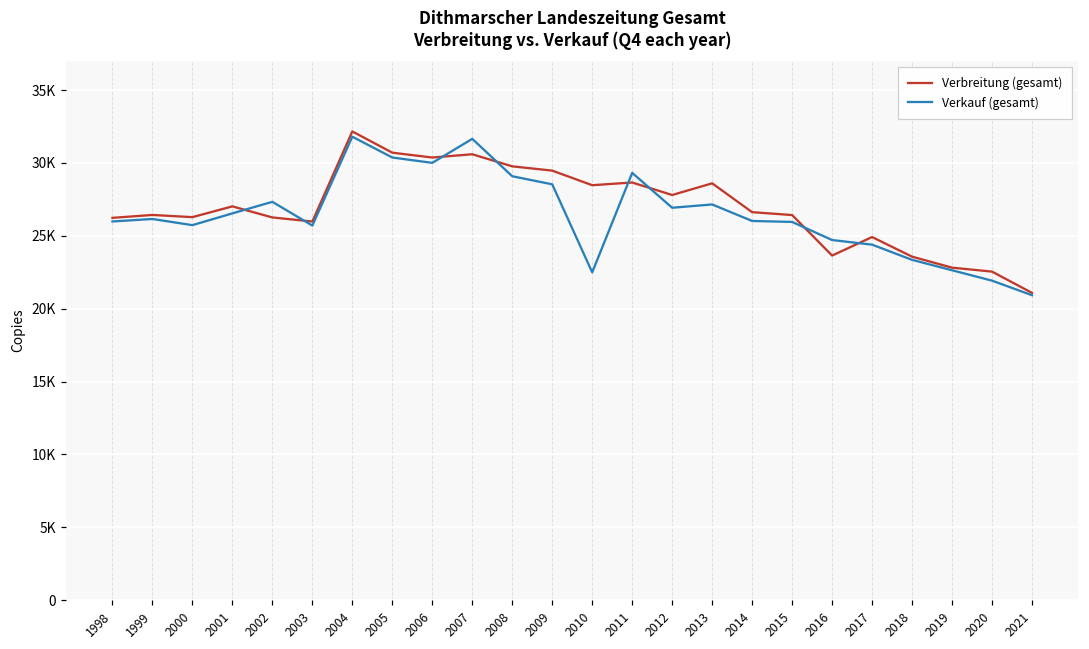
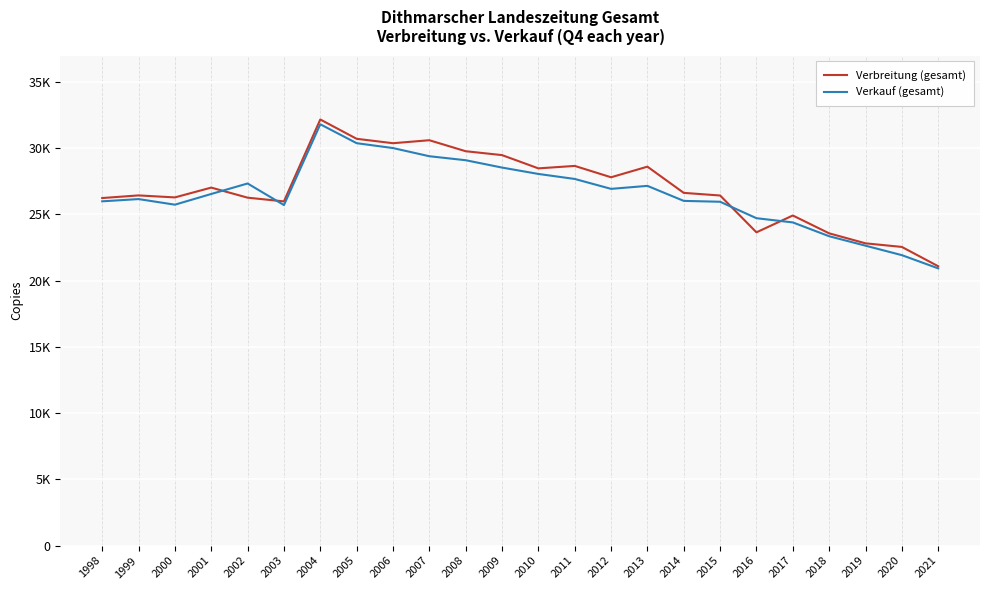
Verkauf (gesamt), 2007: 31700 -> 29400
Verkauf (gesamt), 2010: 22500 -> 28100
Verkauf (gesamt), 2011: 29300 -> 27700
